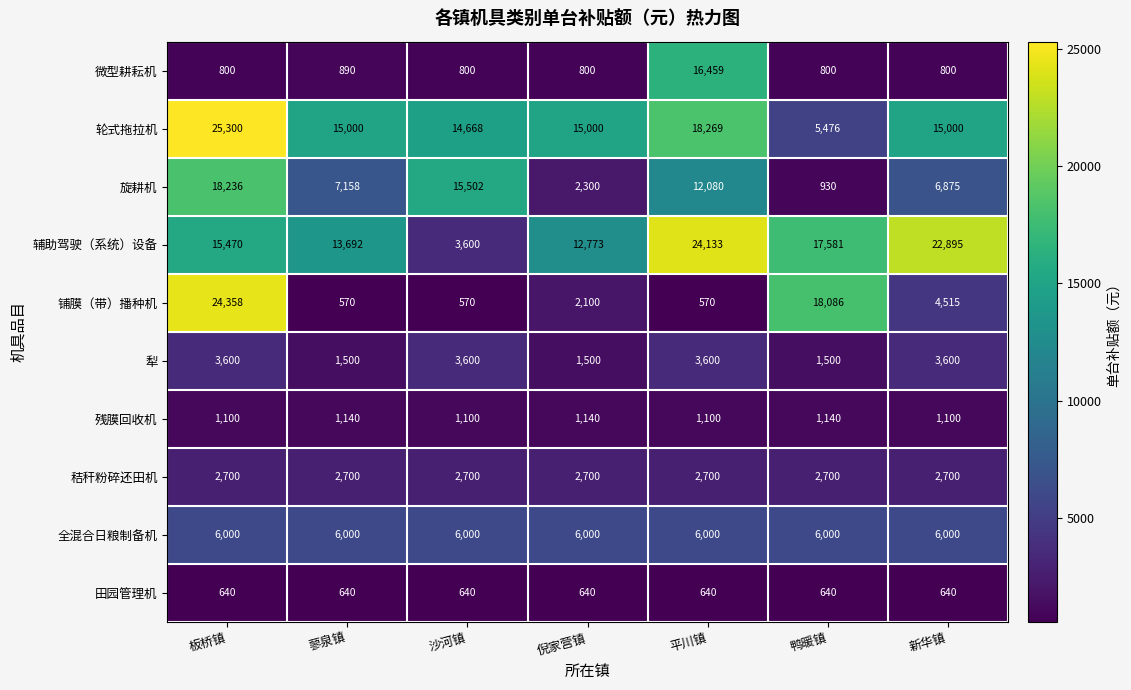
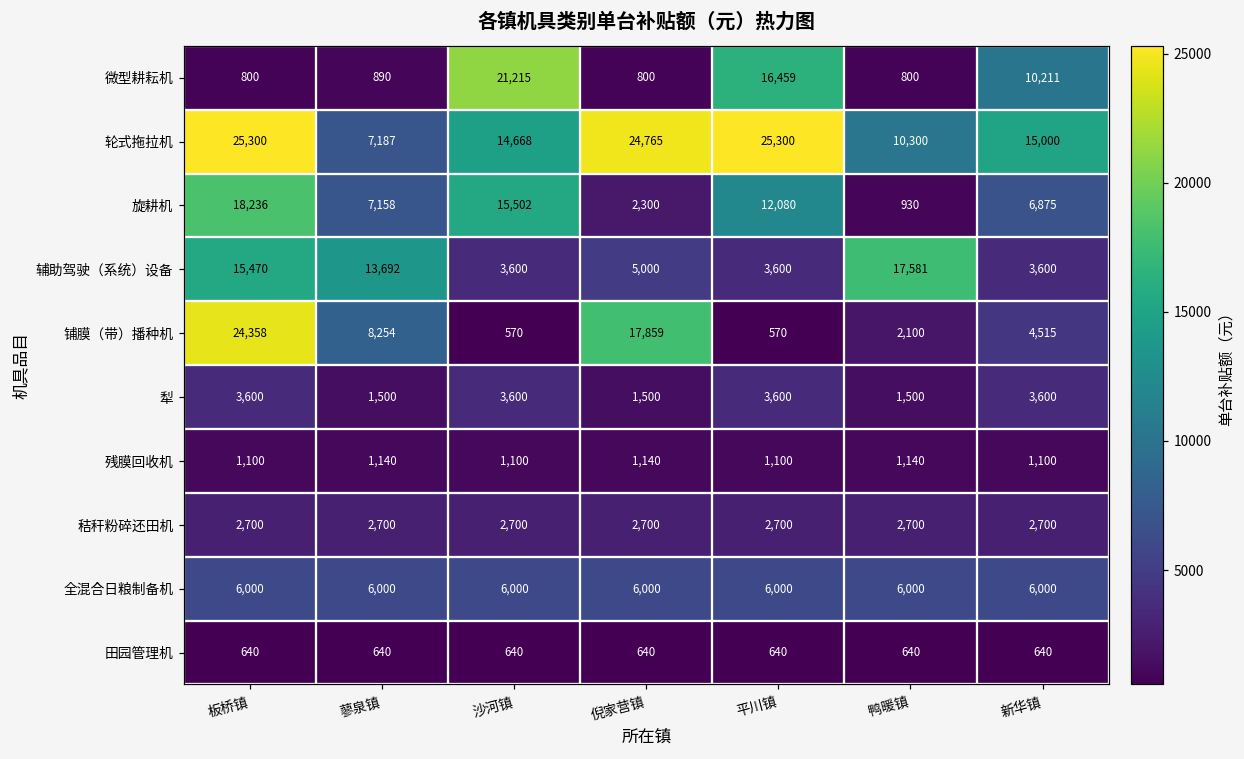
微型耕耘机, 沙河镇: 800 -> 21,215
微型耕耘机, 新华镇: 800 -> 10,211
轮式拖拉机, 蓼泉镇: 15,000 -> 7,187
轮式拖拉机, 倪家营镇: 15,000 -> 24,765
轮式拖拉机, 平川镇: 18,269 -> 25,300
轮式拖拉机, 鸭暖镇: 5,476 -> 10,300
辅助驾驶（系统）设备, 倪家营镇: 12,773 -> 5,000
辅助驾驶（系统）设备, 平川镇: 24,133 -> 3,600
辅助驾驶（系统）设备, 新华镇: 22,895 -> 3,600
铺膜（带）播种机, 蓼泉镇: 570 -> 8,254
铺膜（带）播种机, 倪家营镇: 2,100 -> 17,859
铺膜（带）播种机, 鸭暖镇: 18,086 -> 2,100
